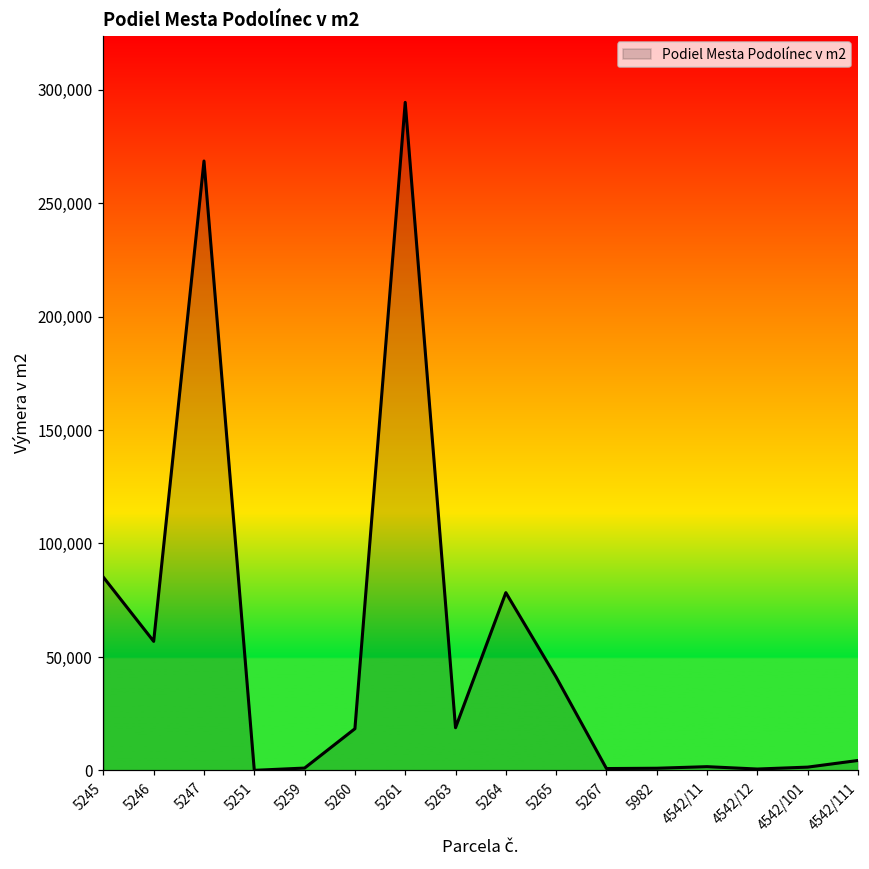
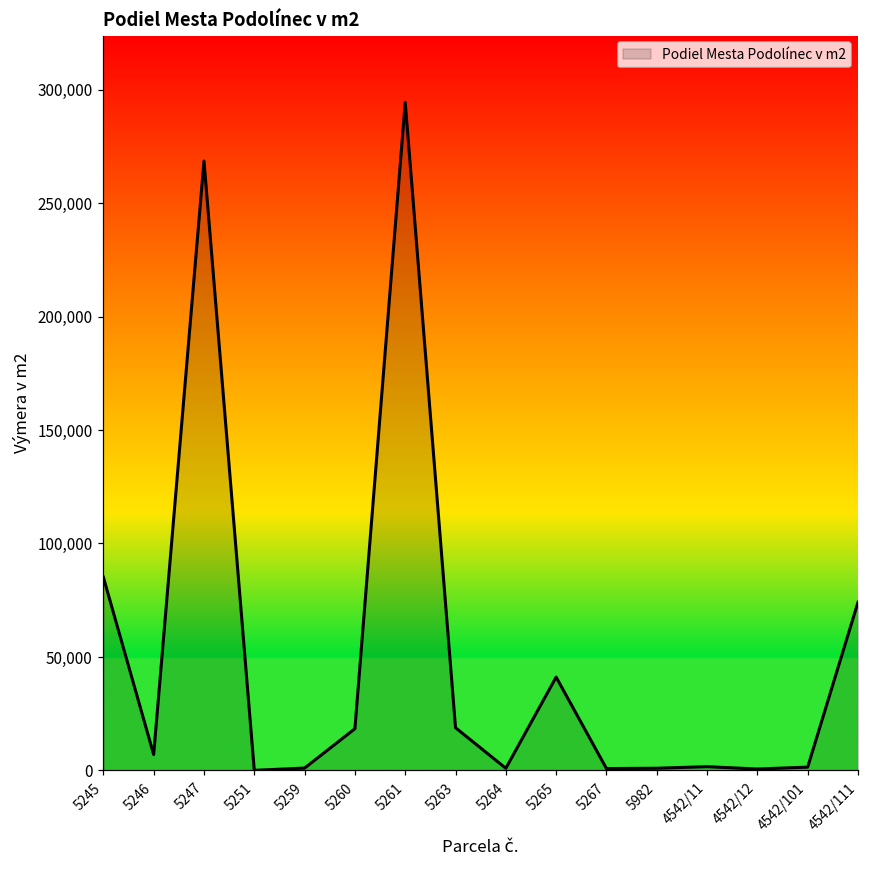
5246: 57,000 -> 7,000
5264: 78,000 -> 1,000
4542/111: 4,000 -> 74,000
